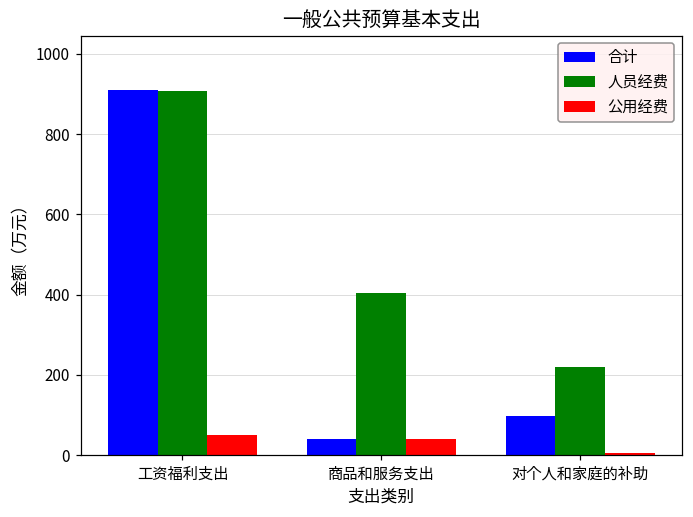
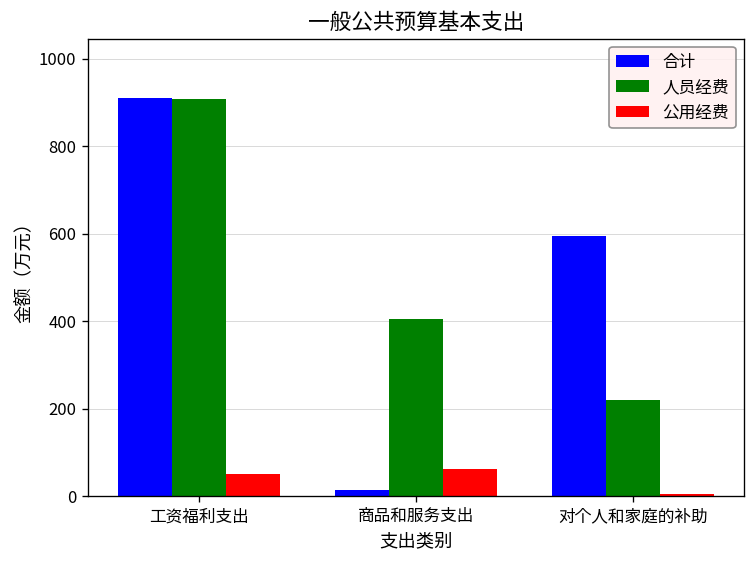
合计, 商品和服务支出: 40 -> 10
公用经费, 商品和服务支出: 40 -> 60
合计, 对个人和家庭的补助: 100 -> 590
